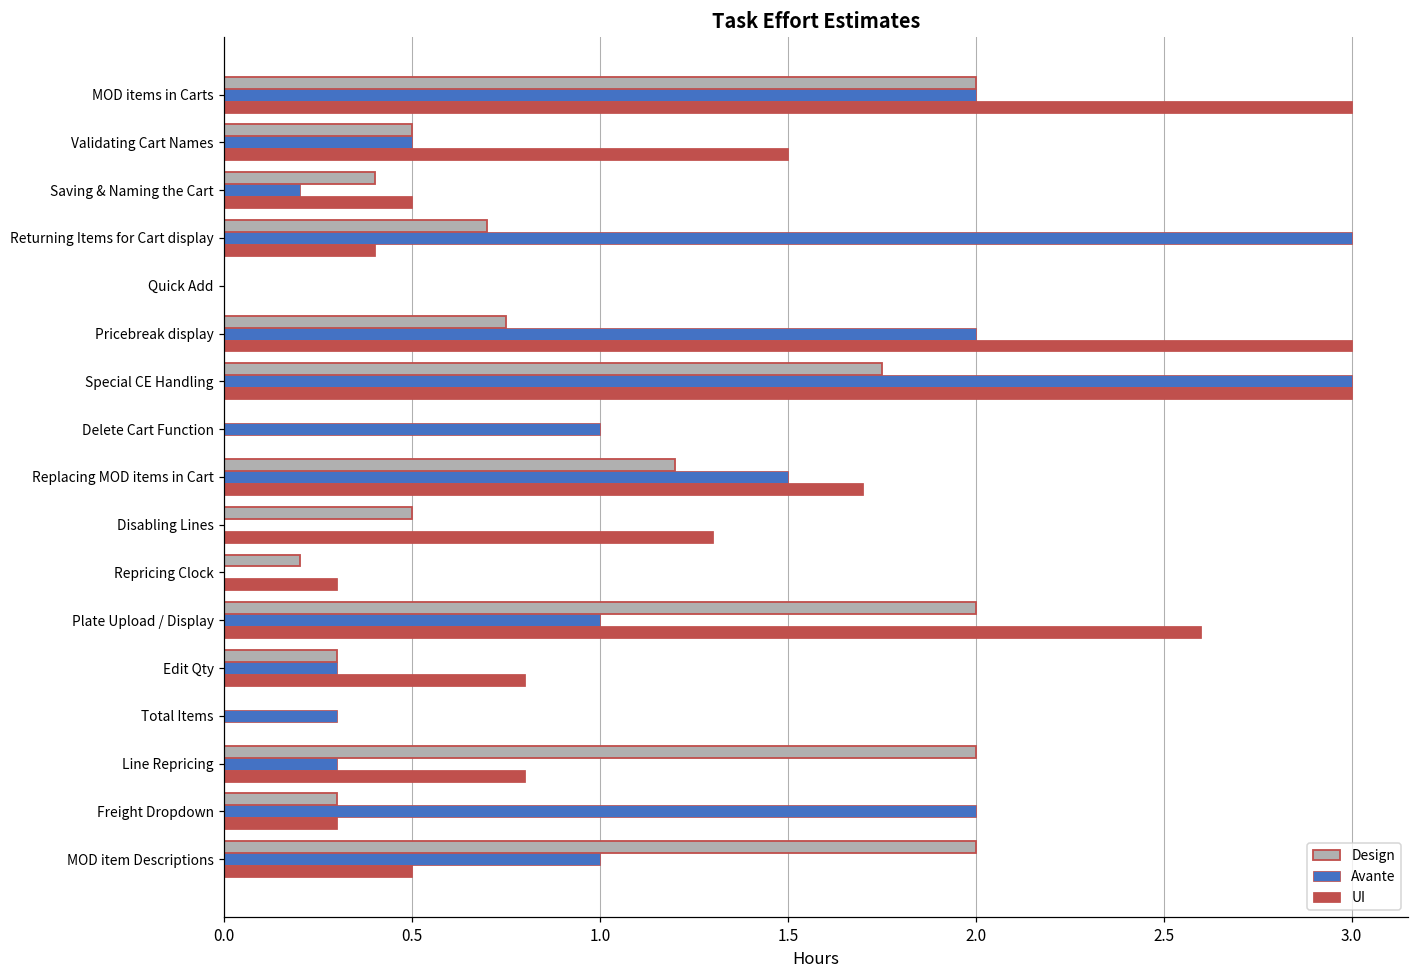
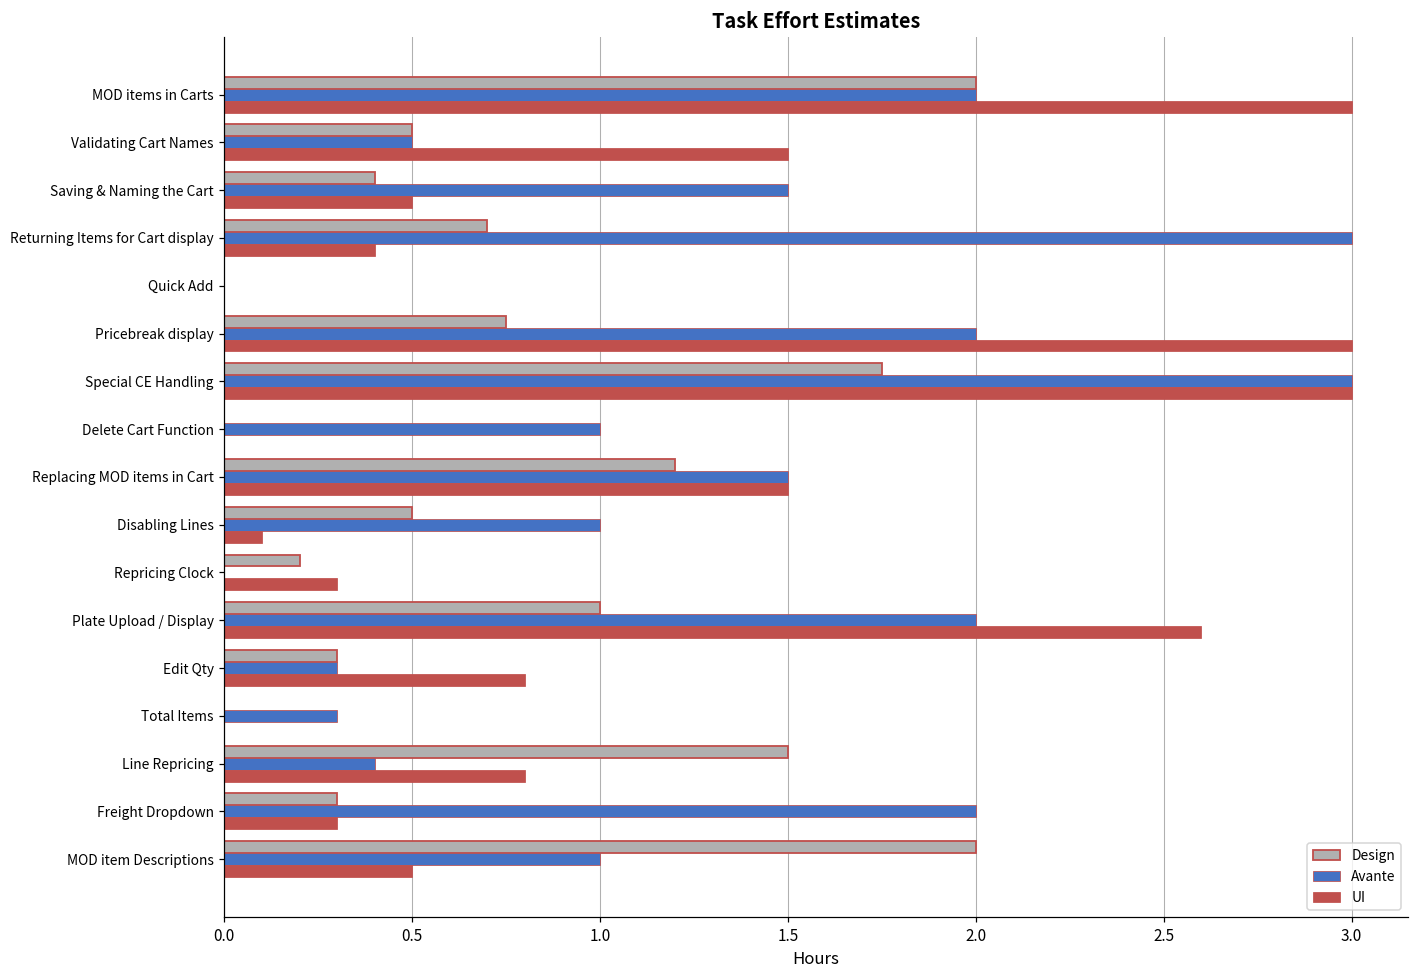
Avante, Saving & Naming the Cart: 0.2 -> 1.5
UI, Replacing MOD items in Cart: 1.7 -> 1.5
Avante, Disabling Lines: 0 -> 1
UI, Disabling Lines: 1.3 -> 0.1
Design, Plate Upload / Display: 2 -> 1
Avante, Plate Upload / Display: 1 -> 2
Design, Line Repricing: 2.0 -> 1.5
Avante, Line Repricing: 0.3 -> 0.4
